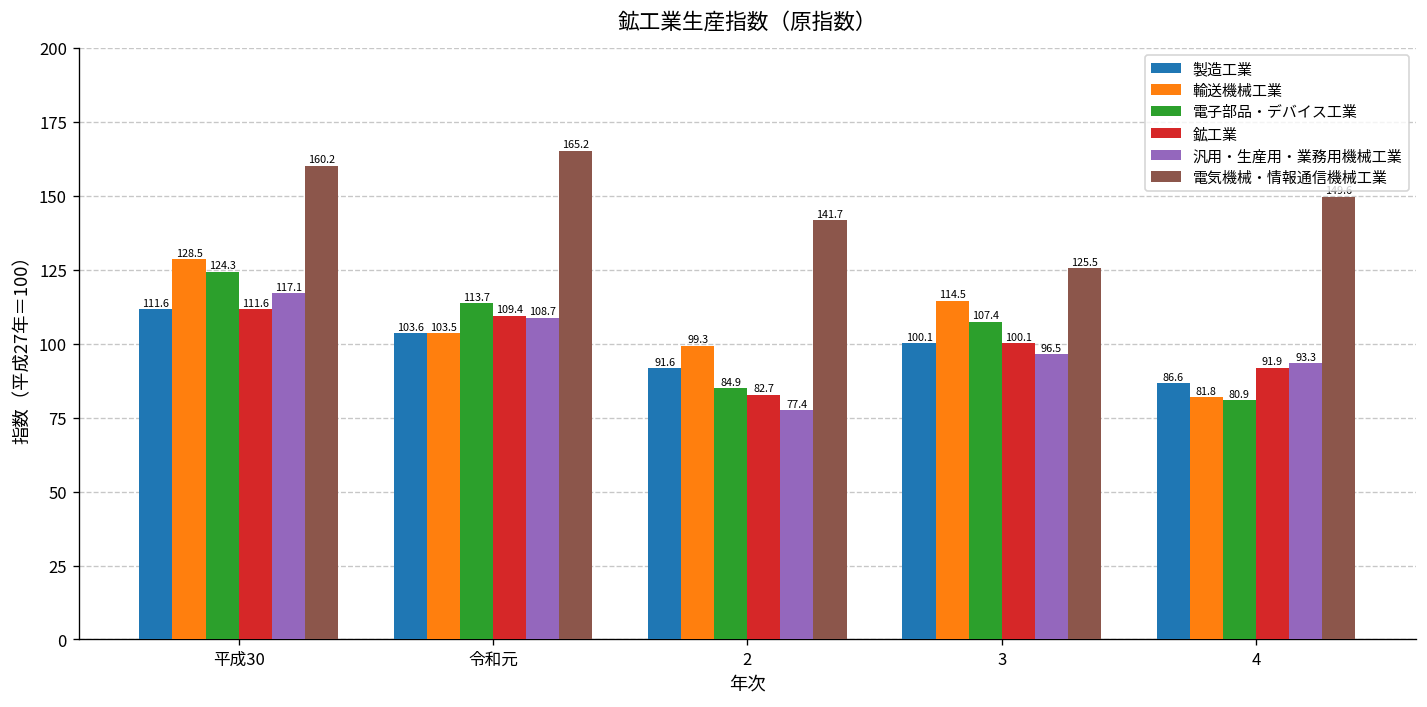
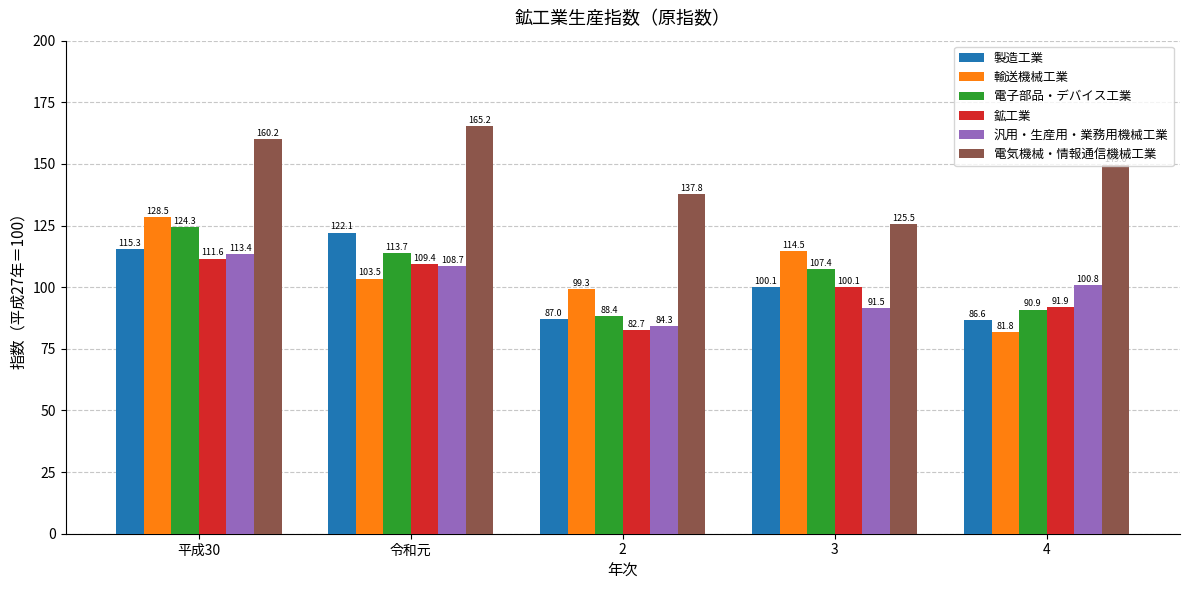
製造工業, 平成30: 111.6 -> 115.3
汎用・生産用・業務用機械工業, 平成30: 117.1 -> 113.4
製造工業, 令和元: 103.6 -> 122.1
製造工業, 2: 91.6 -> 87.0
電子部品・デバイス工業, 2: 84.9 -> 88.4
汎用・生産用・業務用機械工業, 2: 77.4 -> 84.3
電気機械・情報通信機械工業, 2: 141.7 -> 137.8
汎用・生産用・業務用機械工業, 3: 96.5 -> 91.5
電子部品・デバイス工業, 4: 80.9 -> 90.9
汎用・生産用・業務用機械工業, 4: 93.3 -> 100.8
